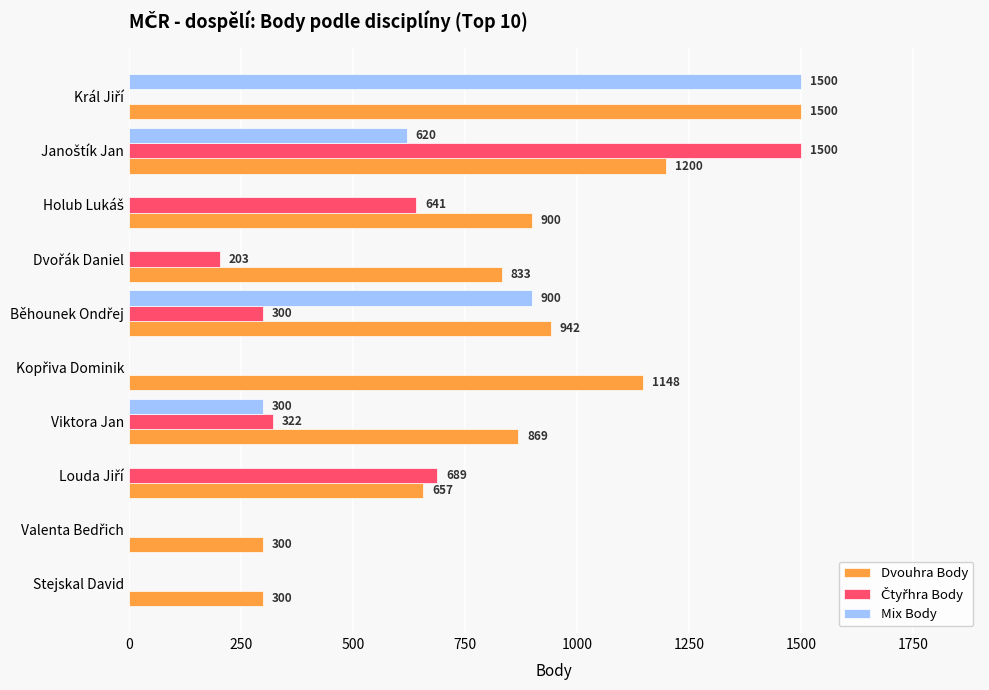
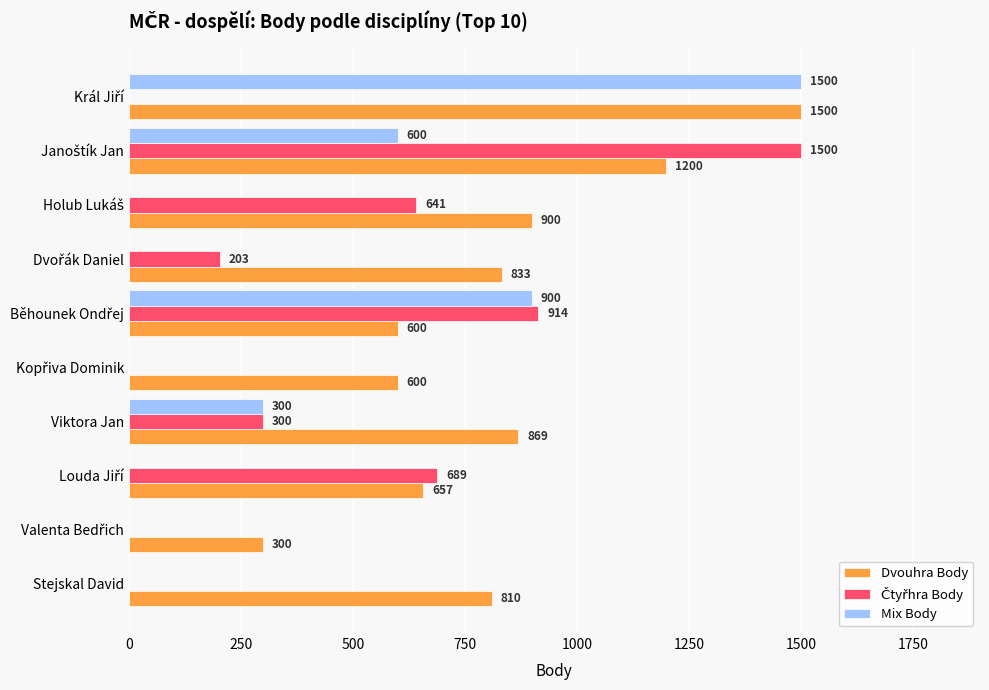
Mix Body, Janoštík Jan: 620 -> 600
Čtyřhra Body, Běhounek Ondřej: 300 -> 914
Dvouhra Body, Běhounek Ondřej: 942 -> 600
Dvouhra Body, Kopřiva Dominik: 1148 -> 600
Čtyřhra Body, Viktora Jan: 322 -> 300
Dvouhra Body, Stejskal David: 300 -> 810
